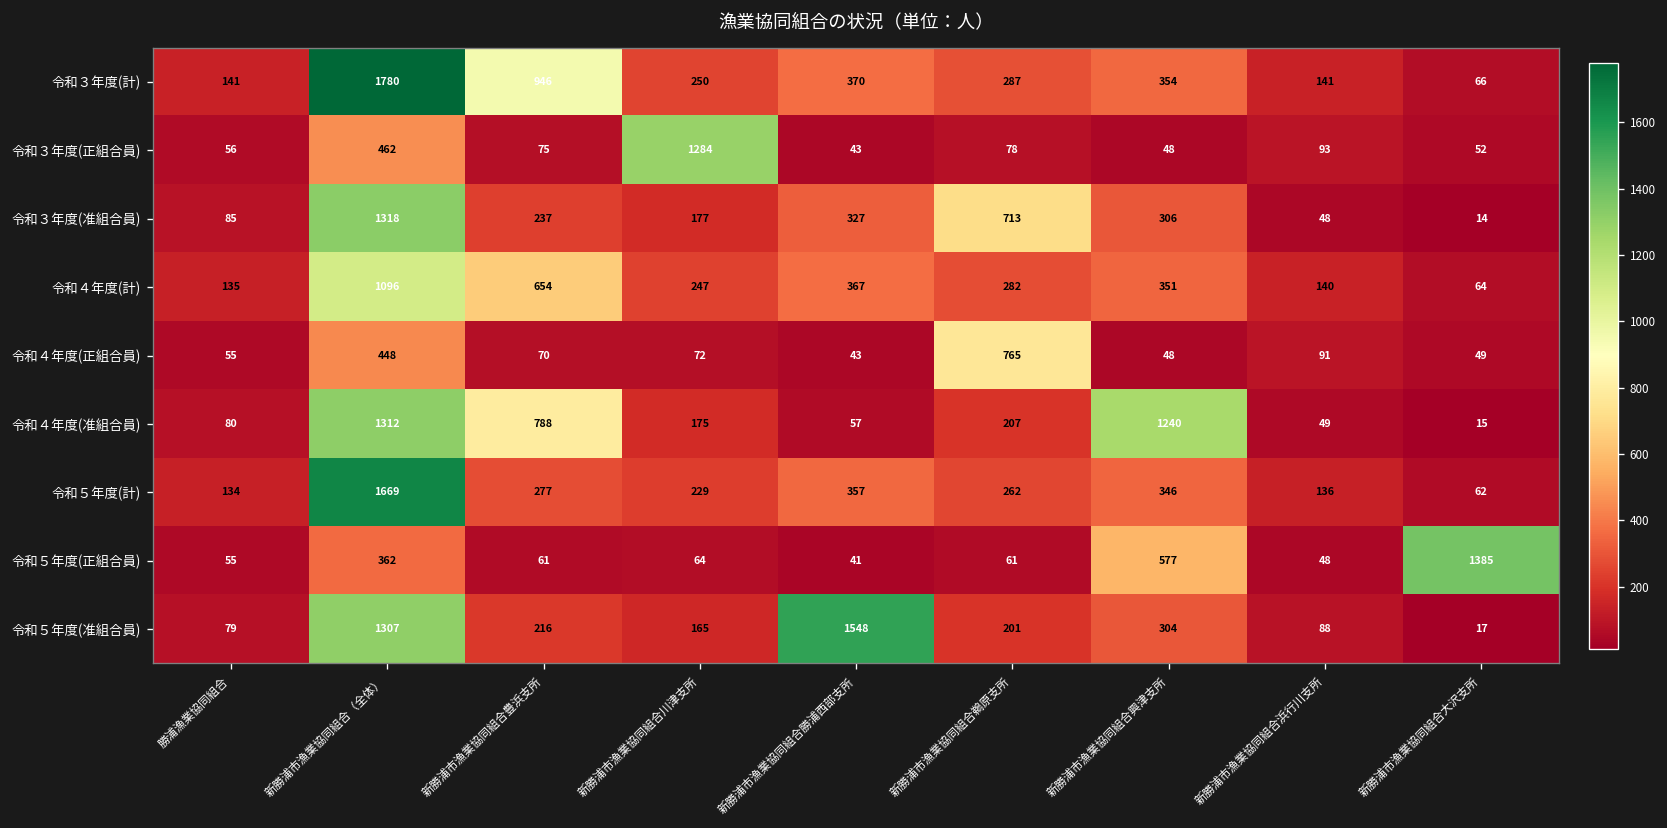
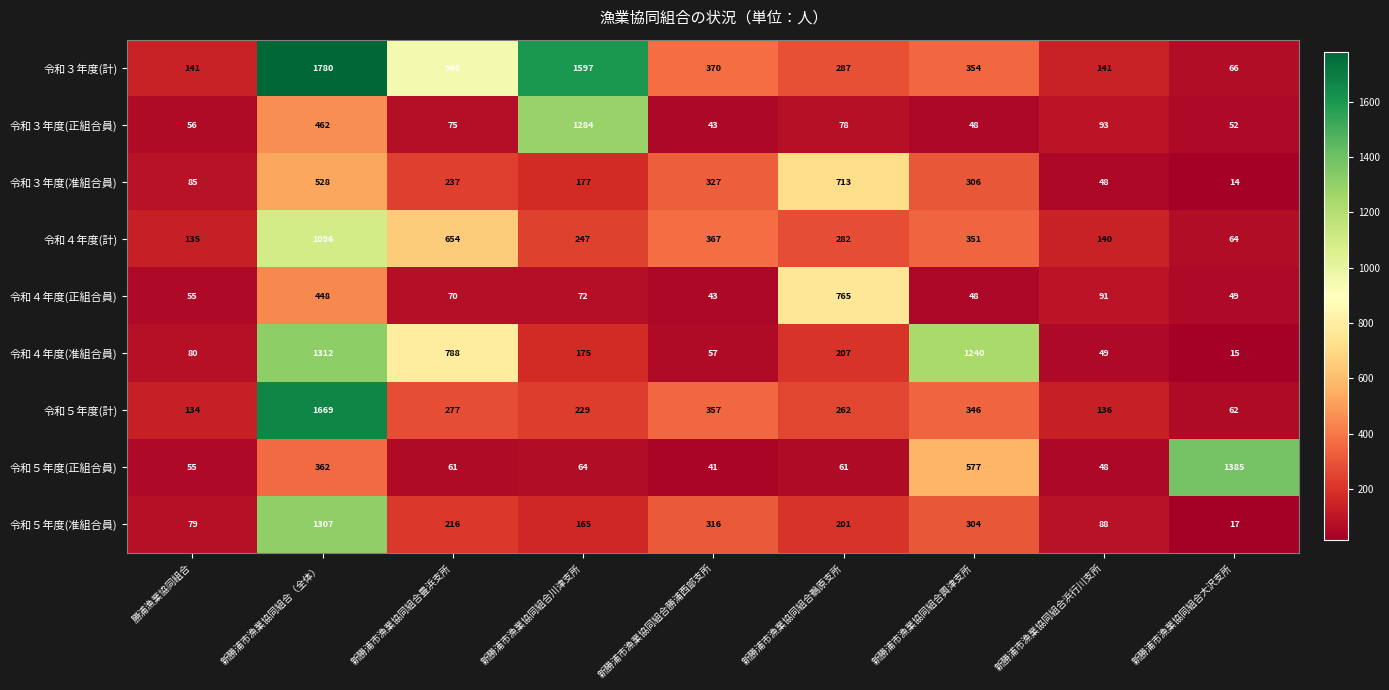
令和３年度(計), 新勝浦市漁業協同組合川津支所: 250 -> 1597
令和３年度(准組合員), 新勝浦市漁業協同組合（全体）: 1318 -> 528
令和５年度(准組合員), 新勝浦市漁業協同組合勝浦西部支所: 1548 -> 316
